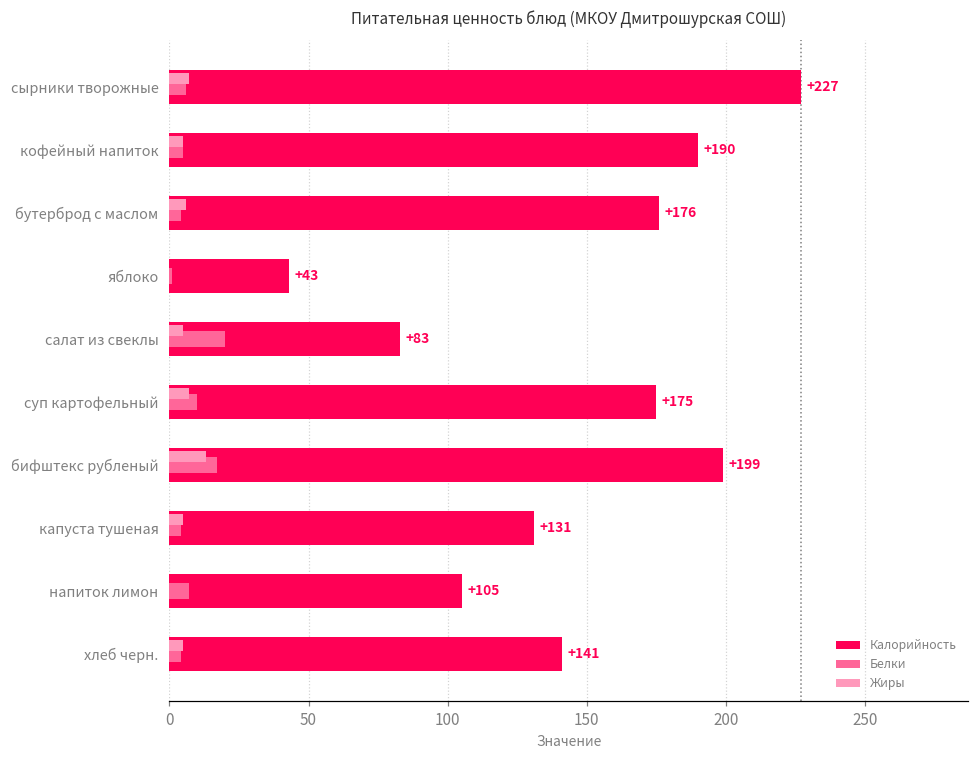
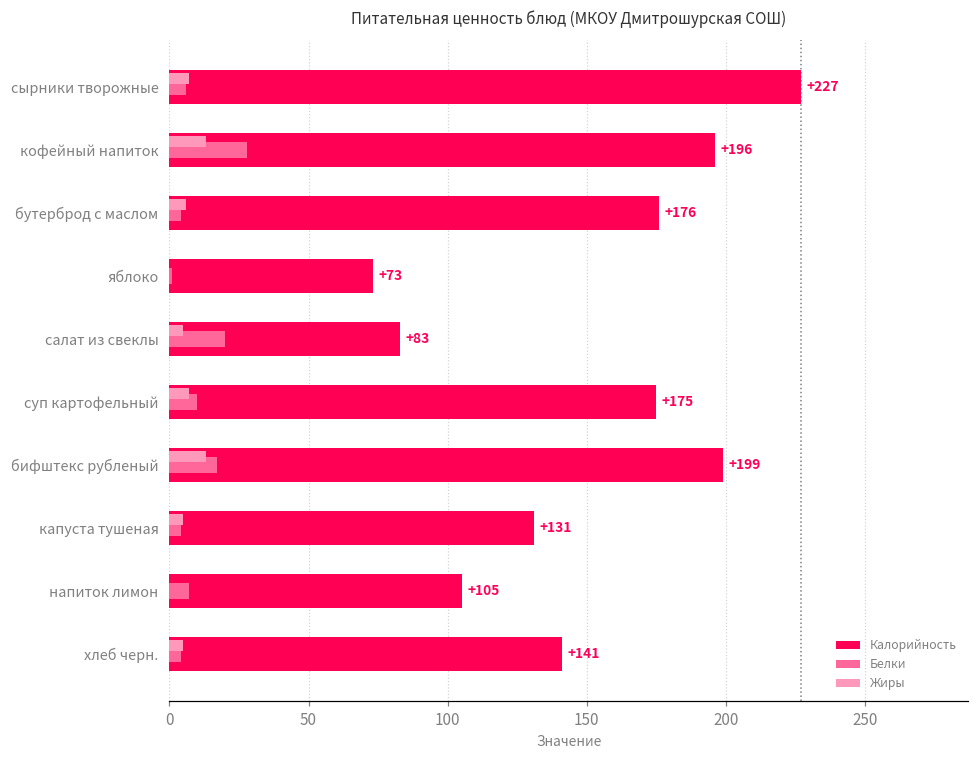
Жиры, кофейный напиток: 5 -> 13
Калорийность, кофейный напиток: +190 -> +196
Белки, кофейный напиток: 5 -> 28
Калорийность, яблоко: +43 -> +73
